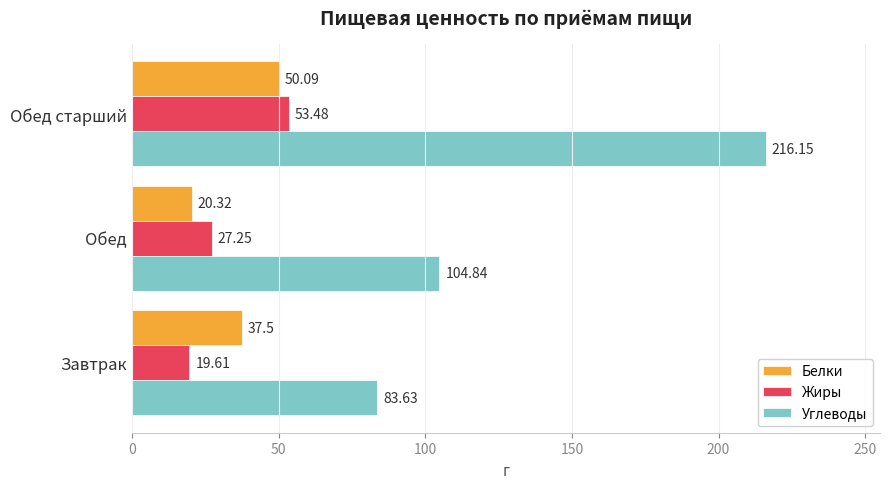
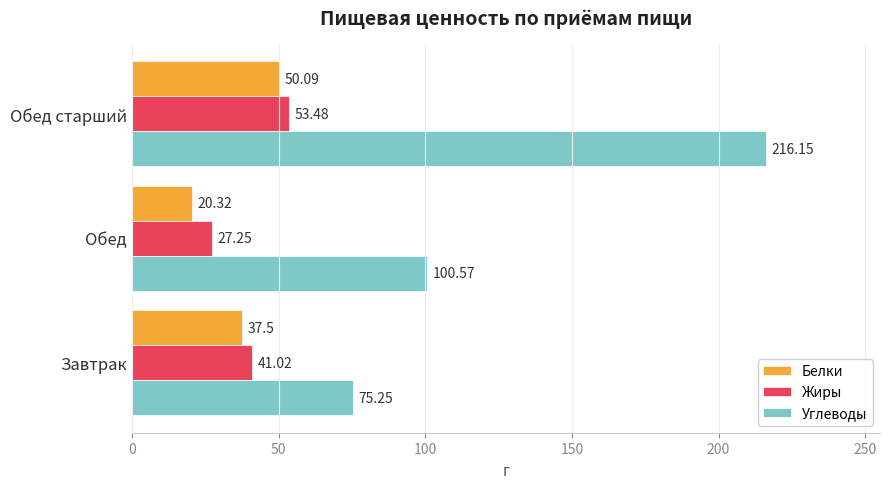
Углеводы, Обед: 104.84 -> 100.57
Жиры, Завтрак: 19.61 -> 41.02
Углеводы, Завтрак: 83.63 -> 75.25
